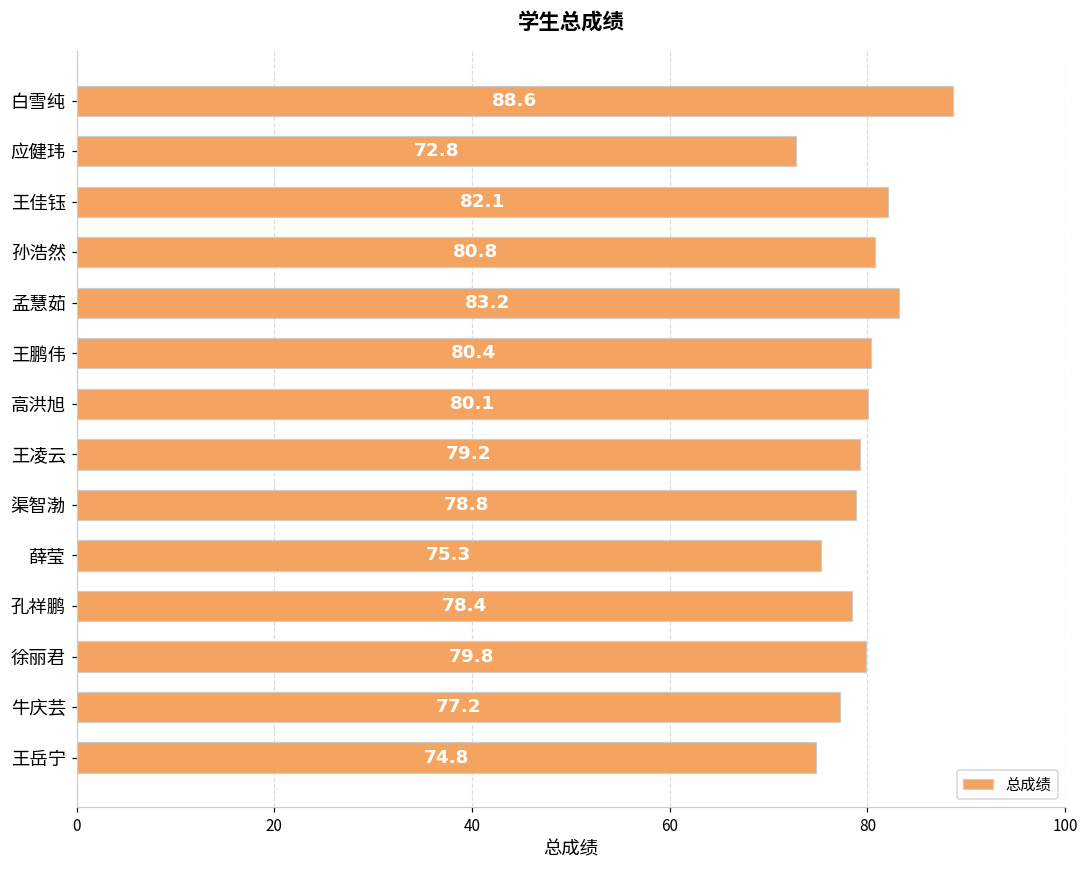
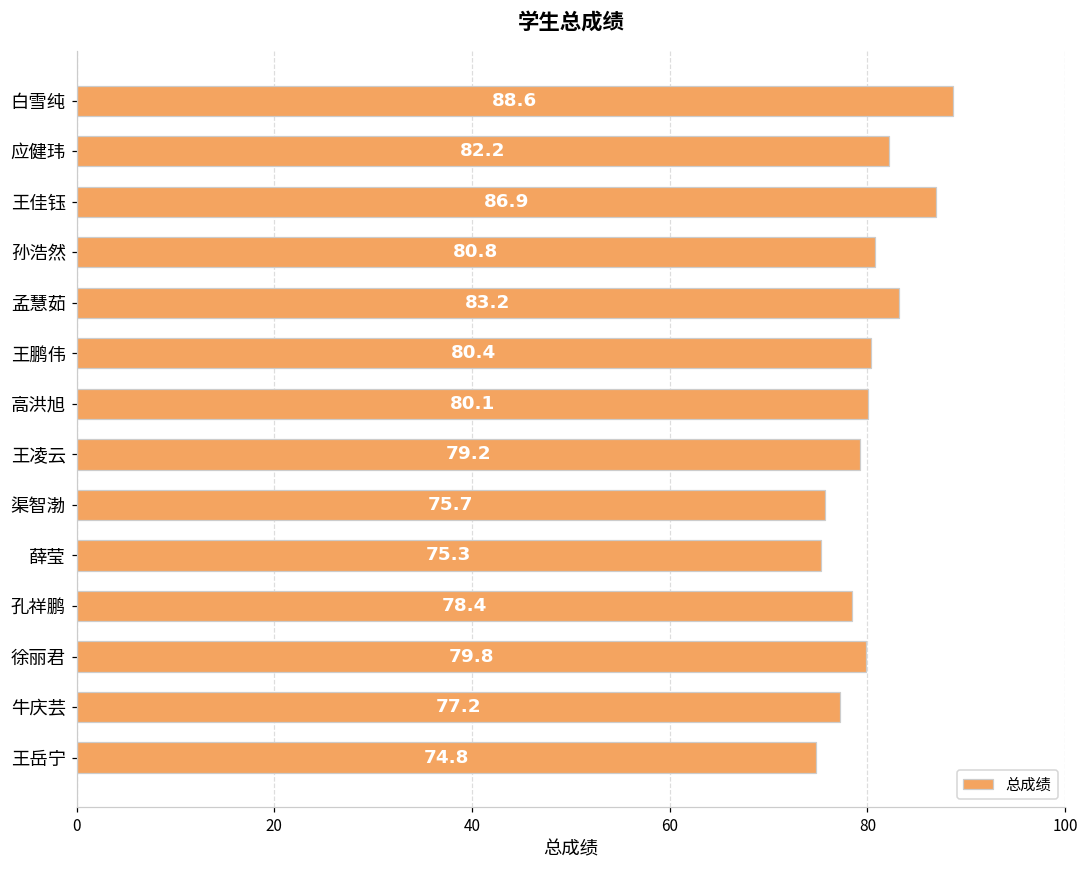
应健玮: 72.8 -> 82.2
王佳钰: 82.1 -> 86.9
渠智渤: 78.8 -> 75.7
